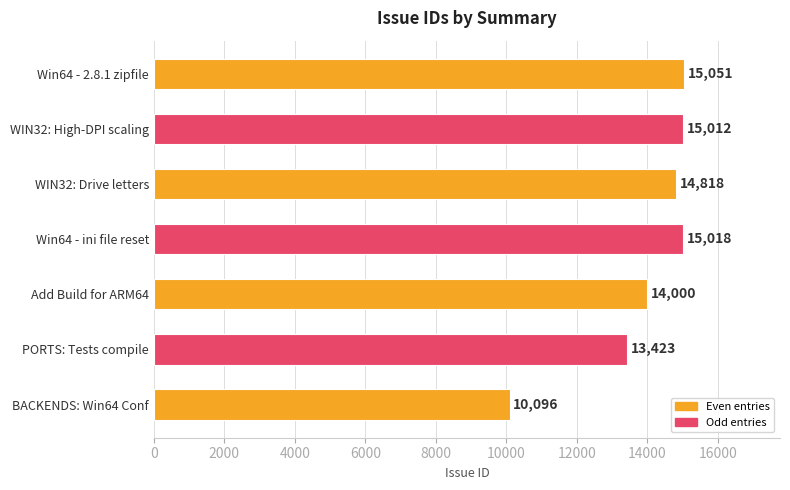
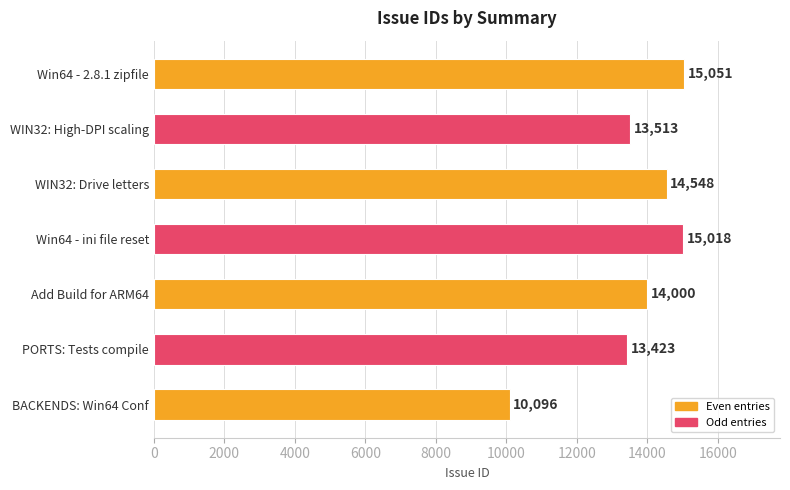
WIN32: High-DPI scaling: 15,012 -> 13,513
WIN32: Drive letters: 14,818 -> 14,548
